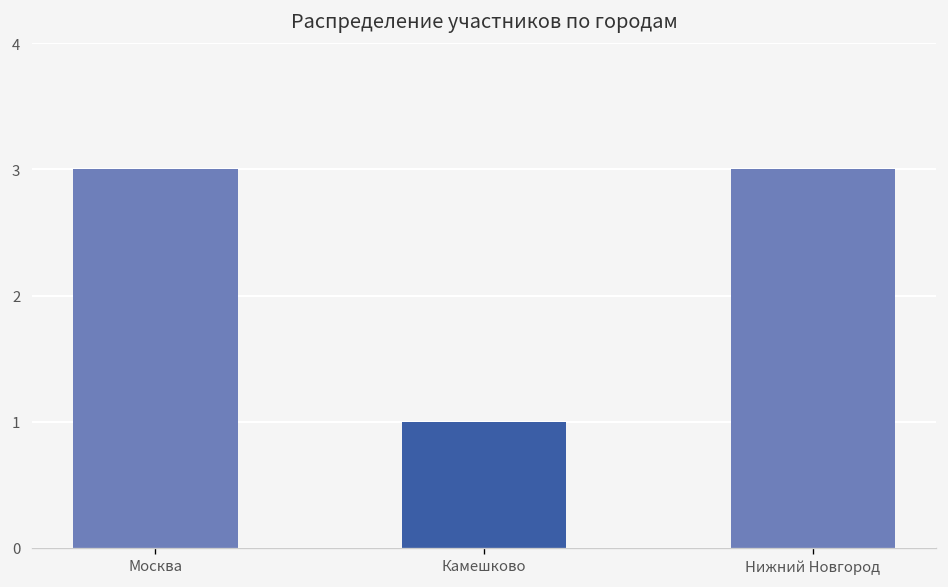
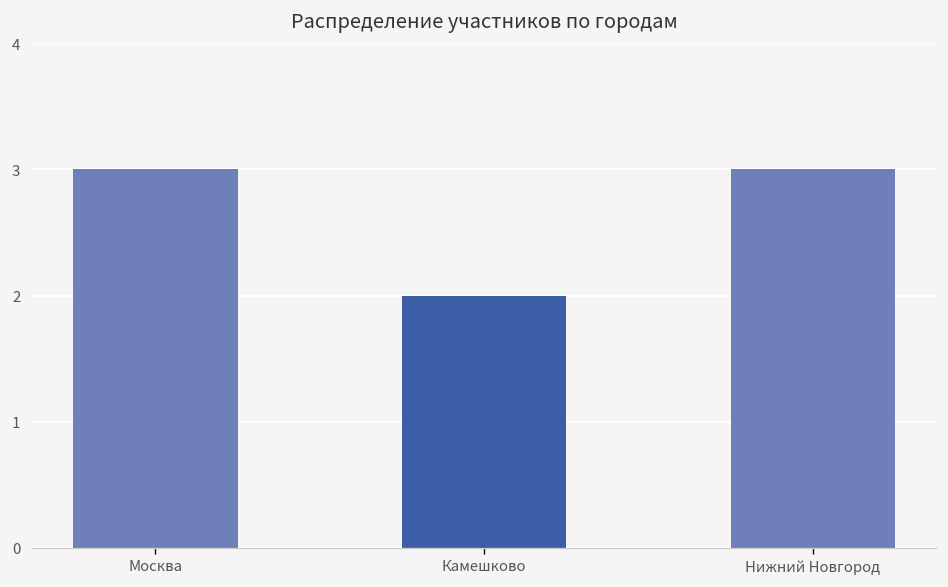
Камешково: 1 -> 2
